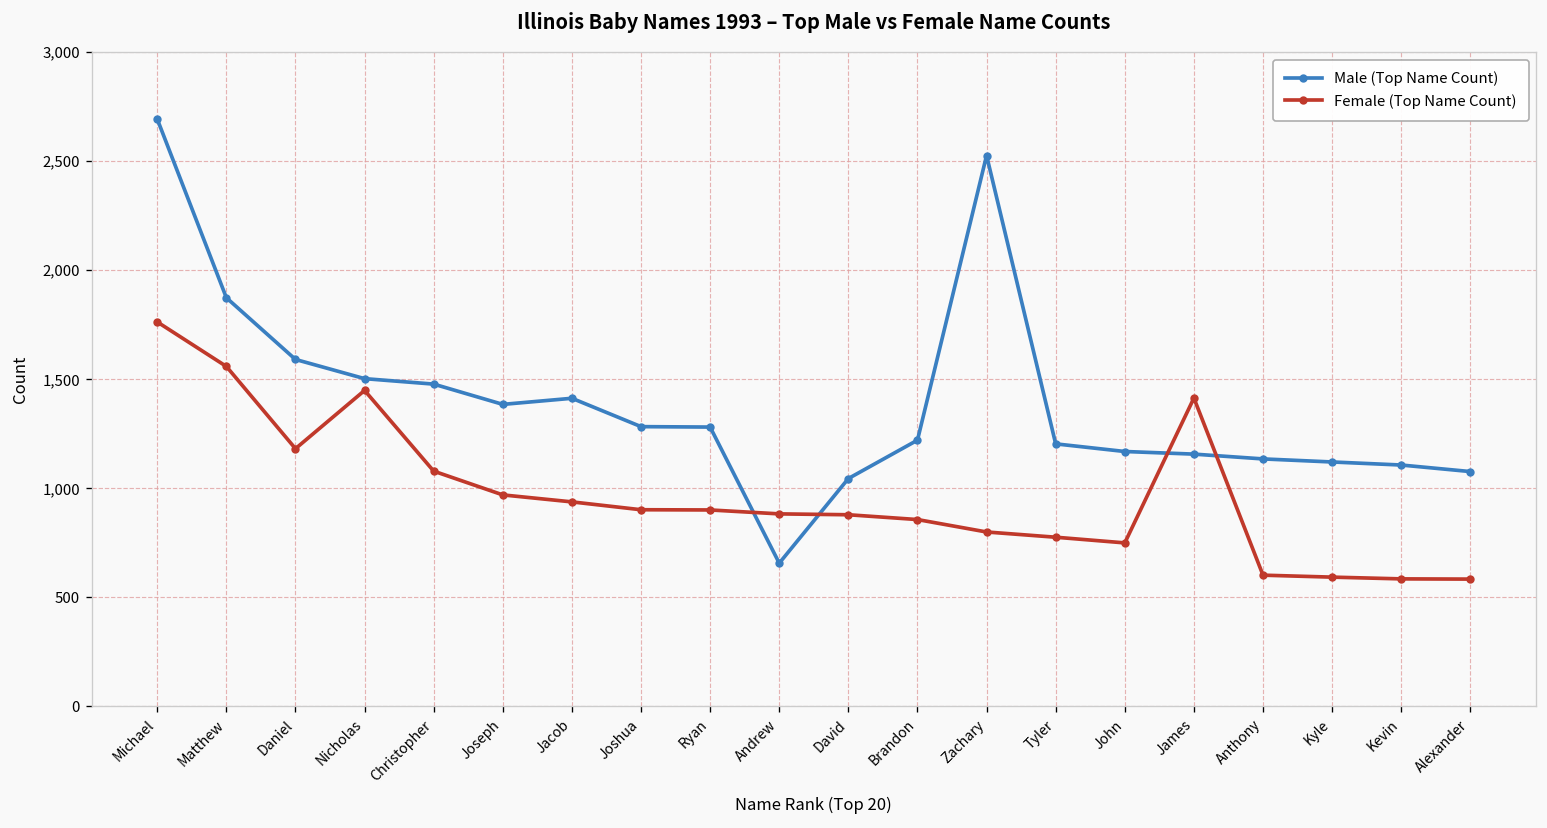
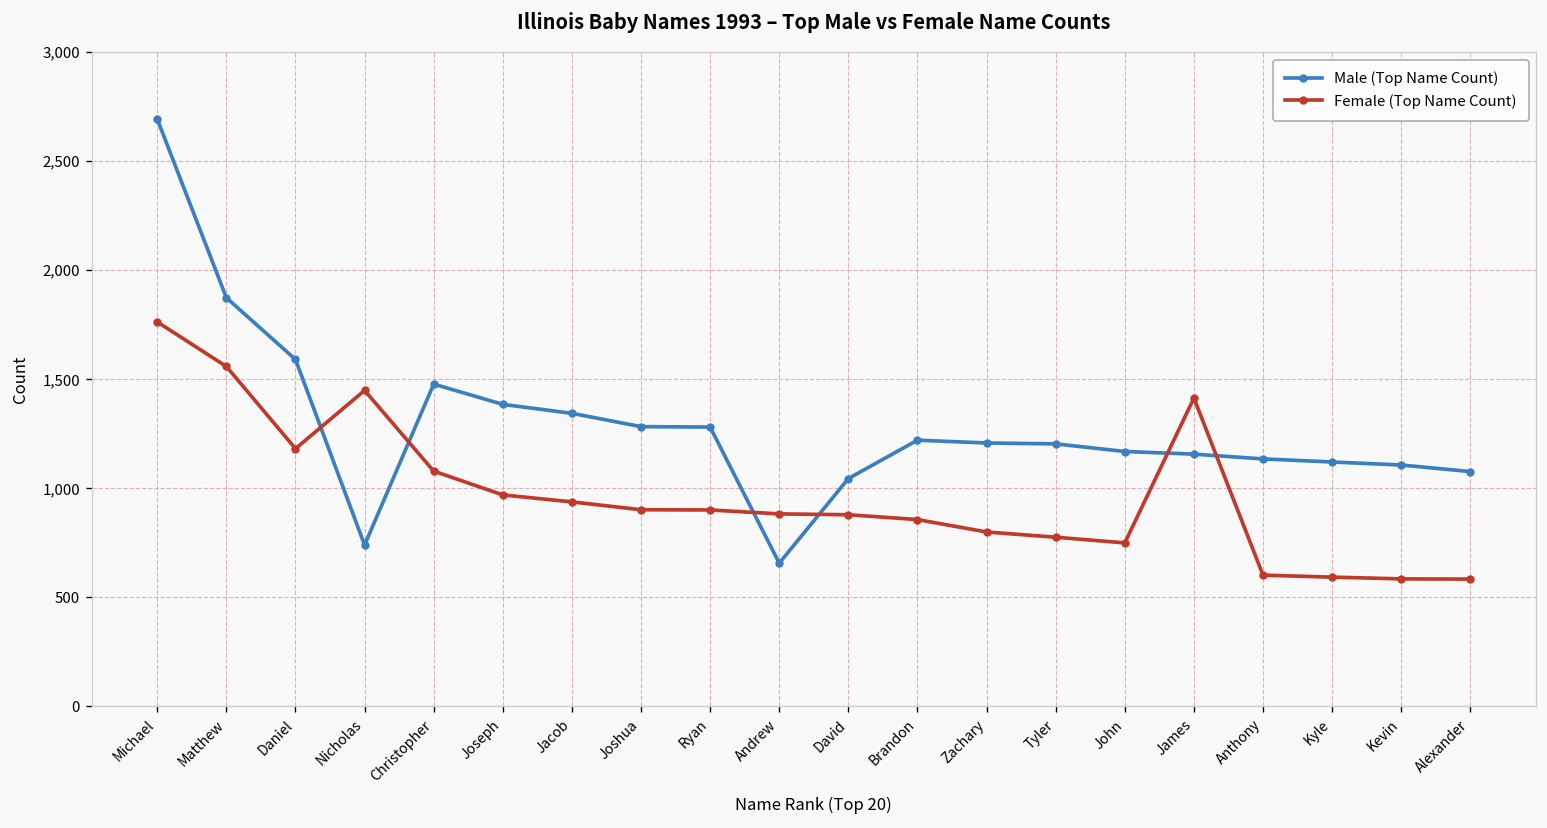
Male (Top Name Count), Nicholas: 1,500 -> 740
Male (Top Name Count), Jacob: 1,410 -> 1,340
Male (Top Name Count), Zachary: 2,530 -> 1,210
